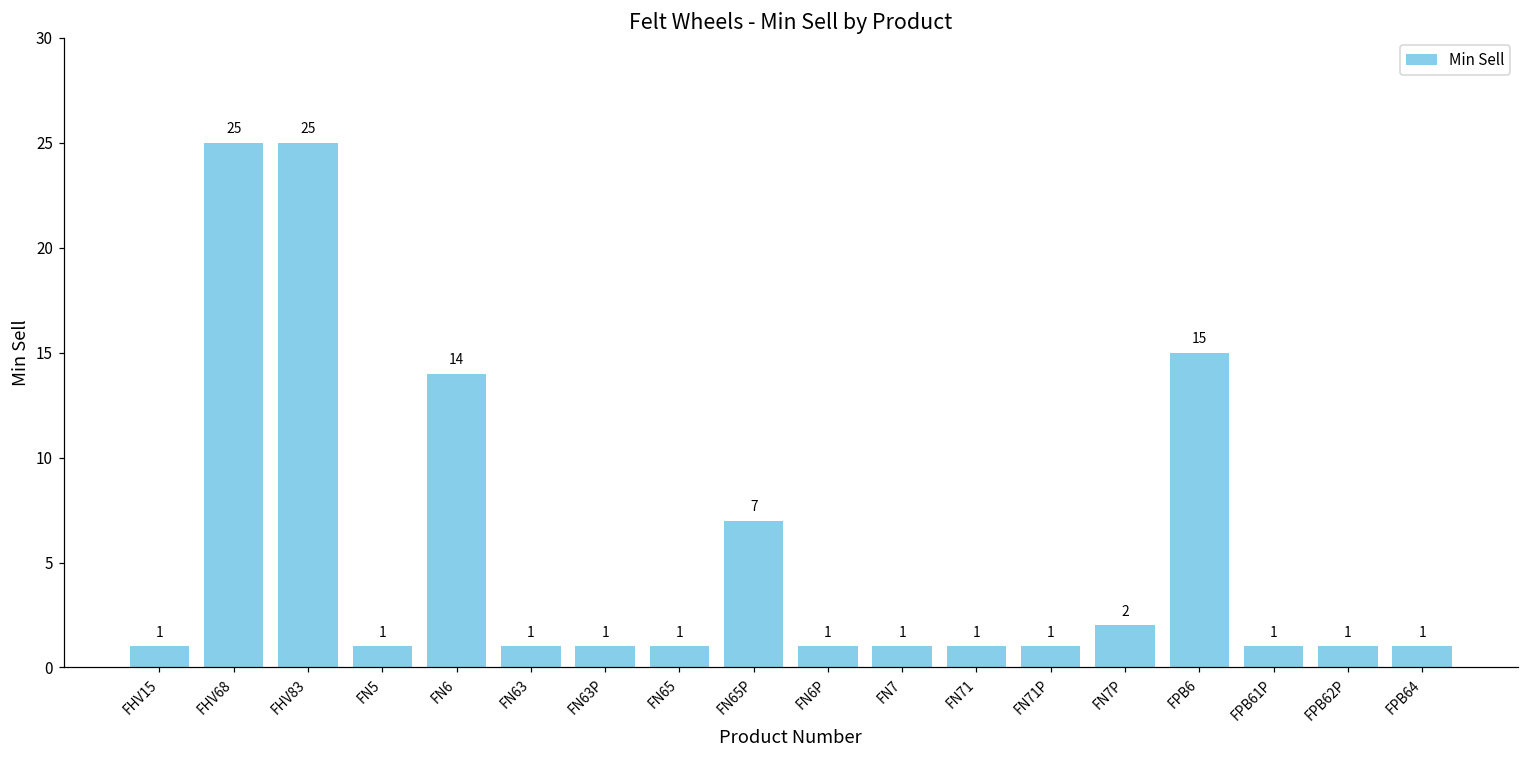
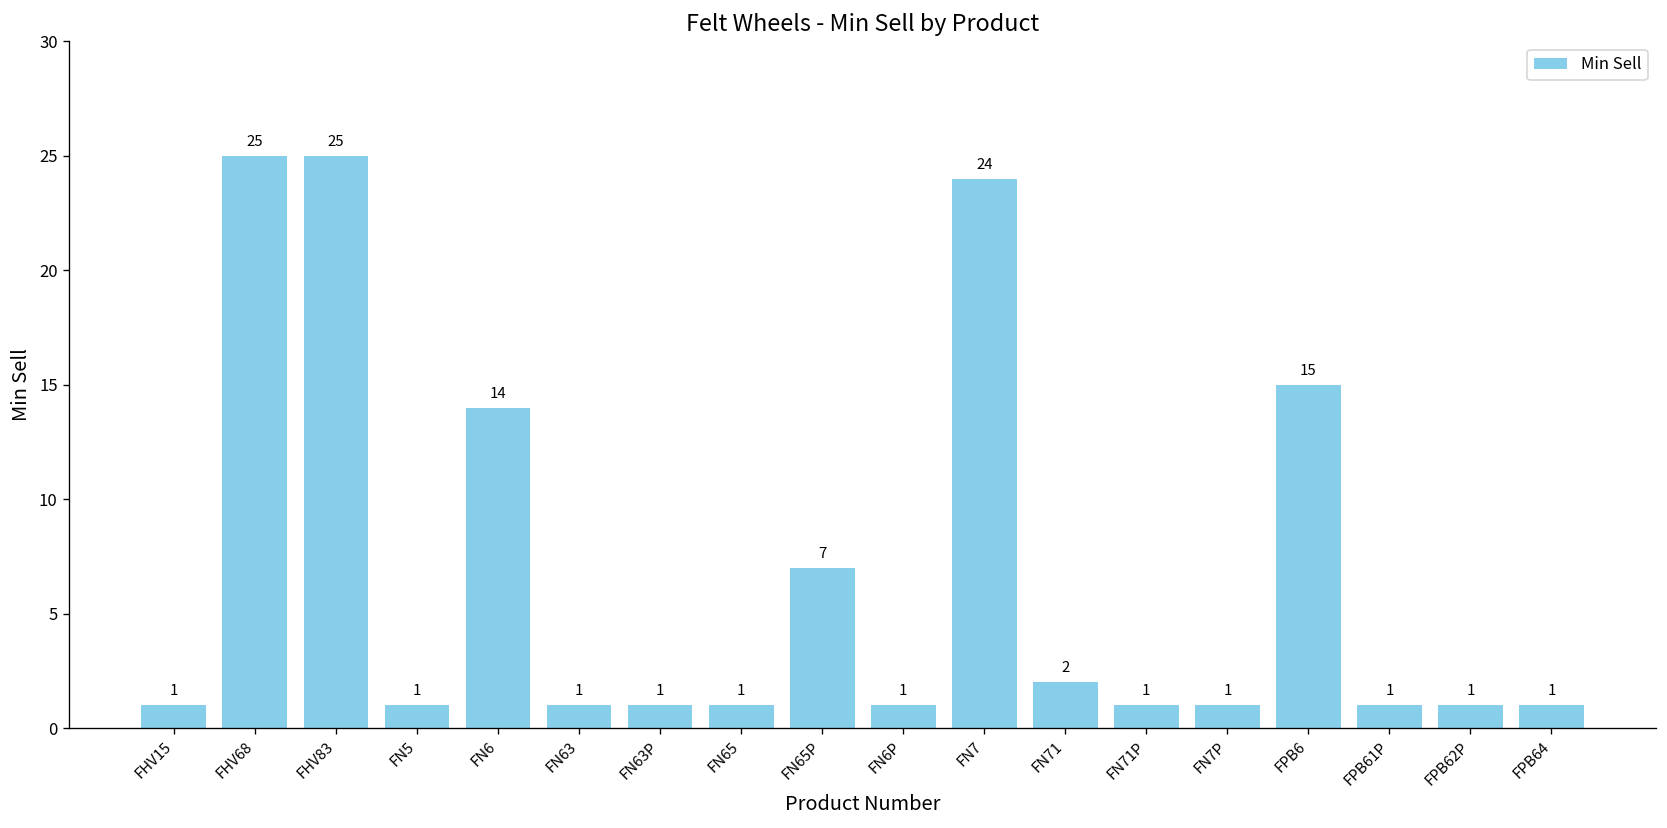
FN7: 1 -> 24
FN71: 1 -> 2
FN7P: 2 -> 1
